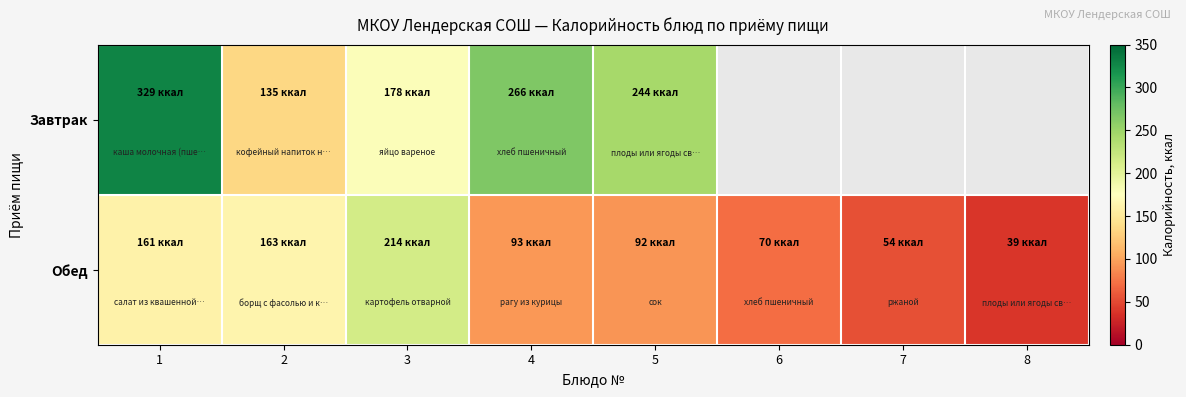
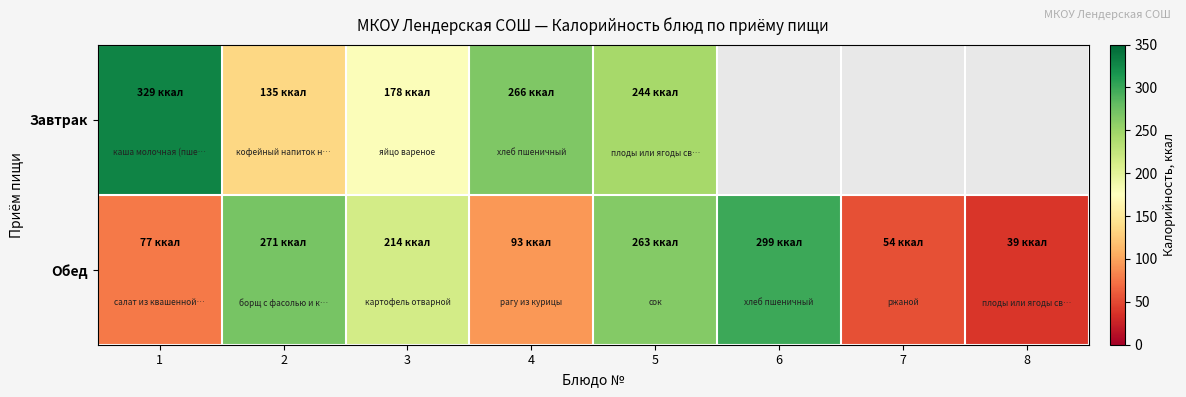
Обед, 1: 161 -> 77
Обед, 2: 163 -> 271
Обед, 5: 92 -> 263
Обед, 6: 70 -> 299
